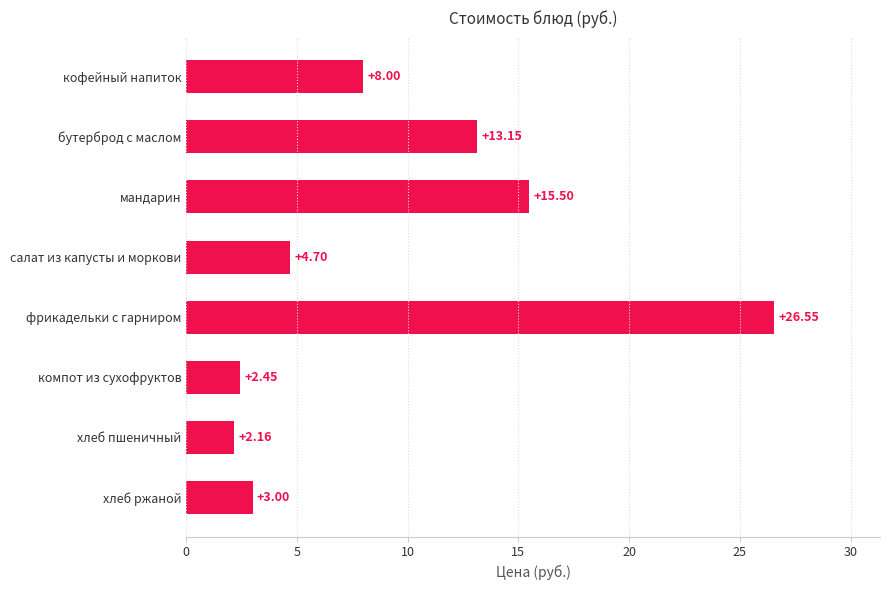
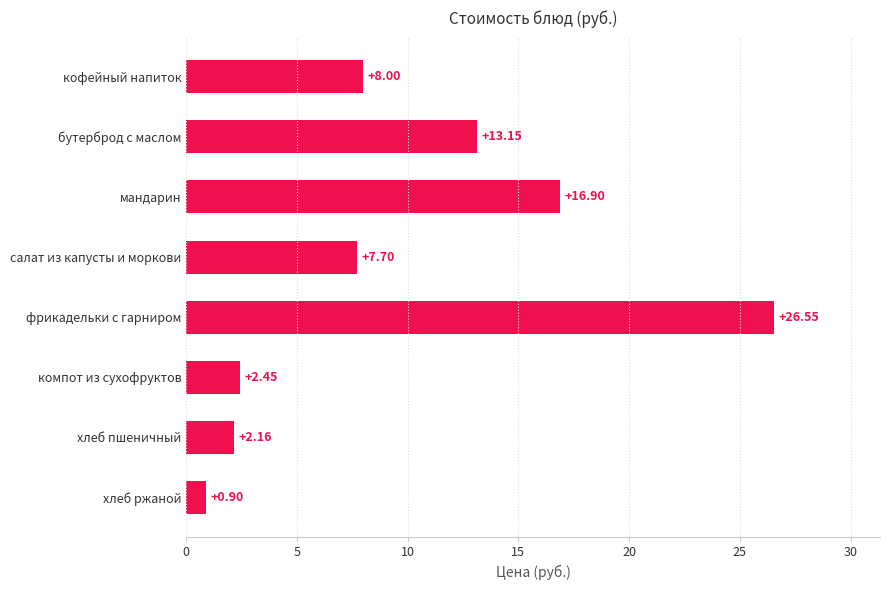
мандарин: +15.50 -> +16.90
салат из капусты и моркови: +4.70 -> +7.70
хлеб ржаной: +3.00 -> +0.90
